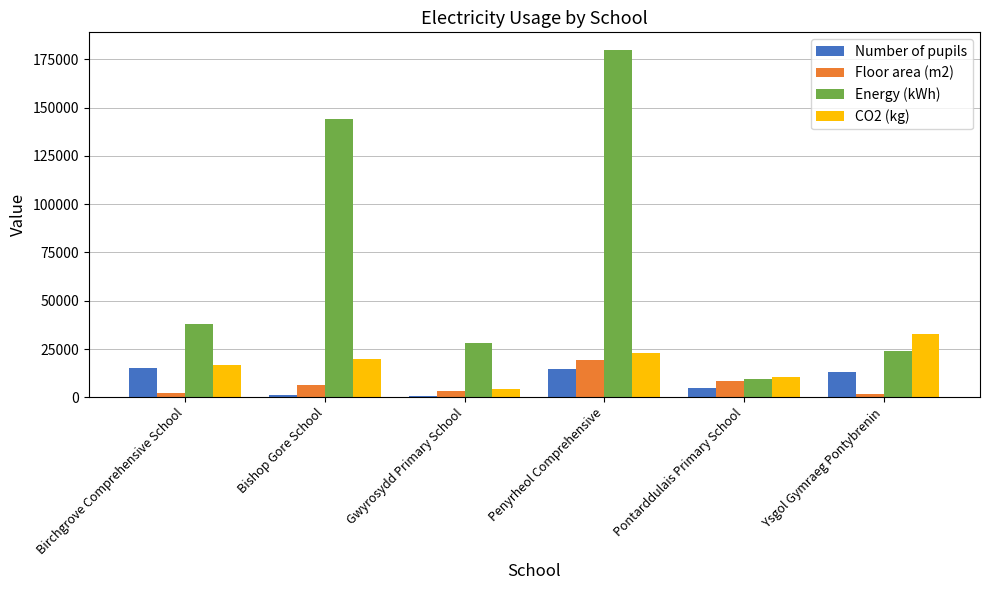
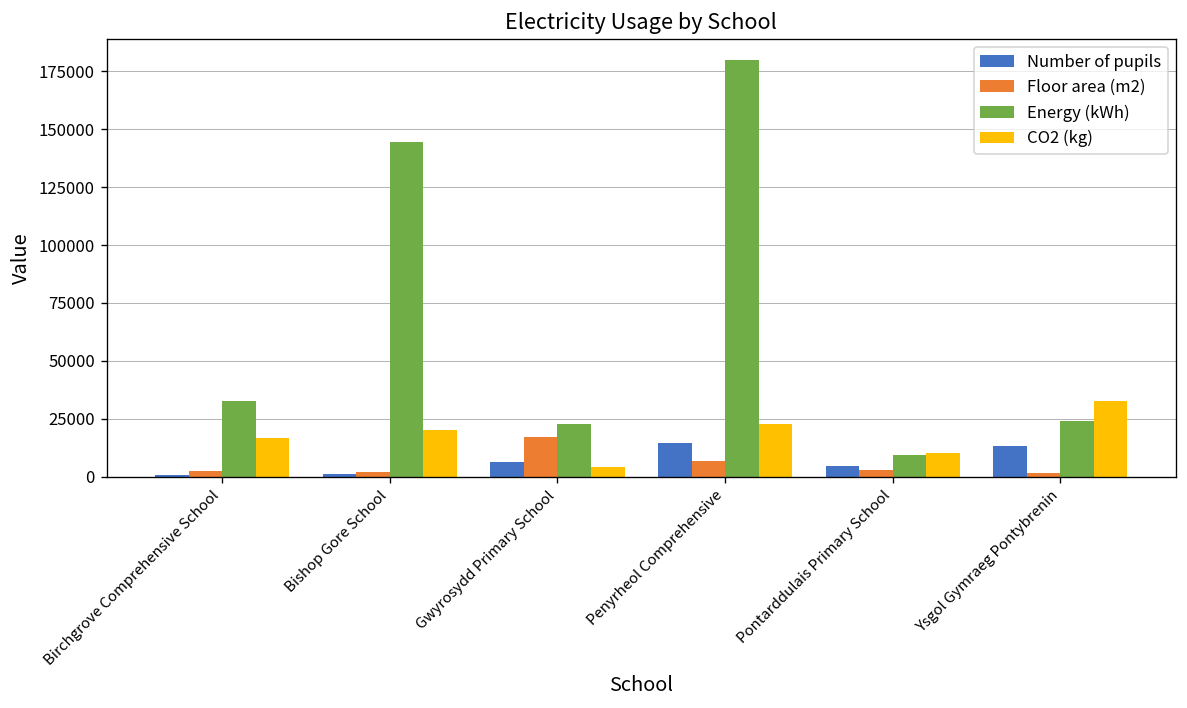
Number of pupils, Birchgrove Comprehensive School: 15000 -> 1000
Energy (kWh), Birchgrove Comprehensive School: 38000 -> 33000
Floor area (m2), Bishop Gore School: 6000 -> 2000
Number of pupils, Gwyrosydd Primary School: 0 -> 6000
Floor area (m2), Gwyrosydd Primary School: 3000 -> 17000
Energy (kWh), Gwyrosydd Primary School: 28000 -> 23000
Floor area (m2), Penyrheol Comprehensive: 19000 -> 7000
Floor area (m2), Pontarddulais Primary School: 8000 -> 3000
